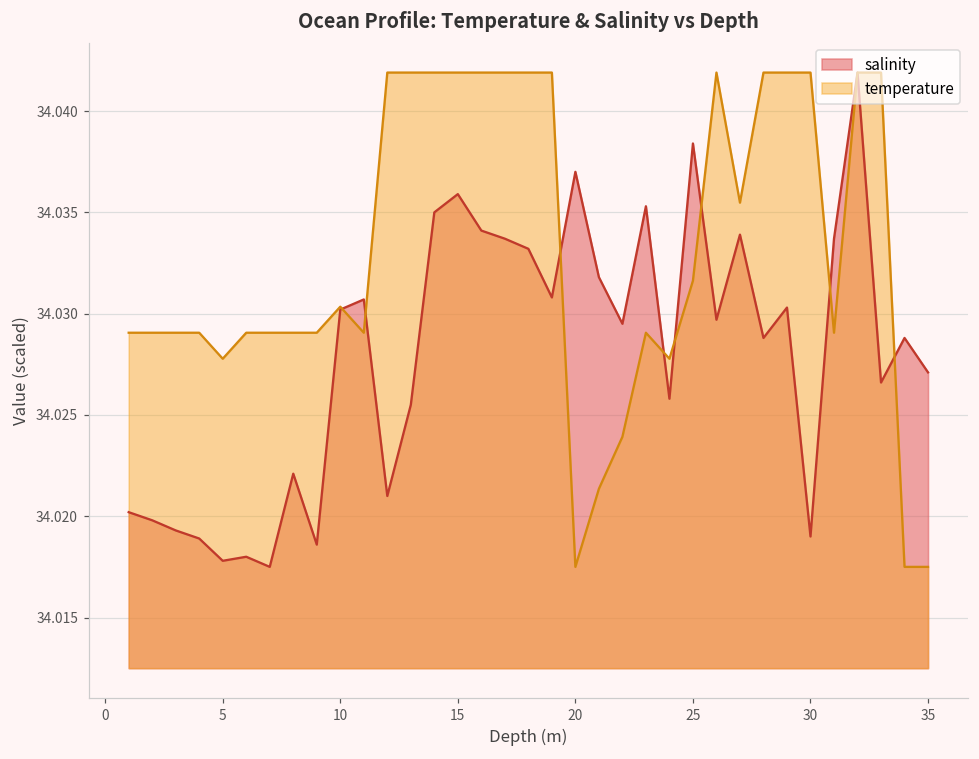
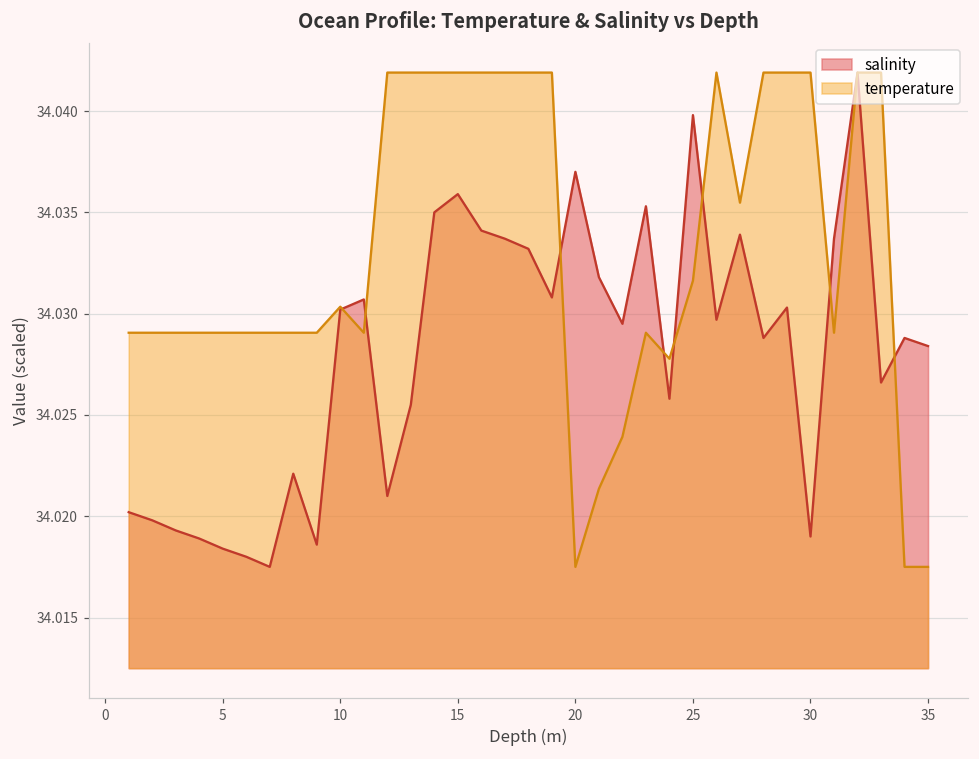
salinity, 5: 34.0178 -> 34.0184
temperature, 5: 34.0278 -> 34.0291
salinity, 25: 34.0384 -> 34.0398
salinity, 35: 34.0271 -> 34.0284
